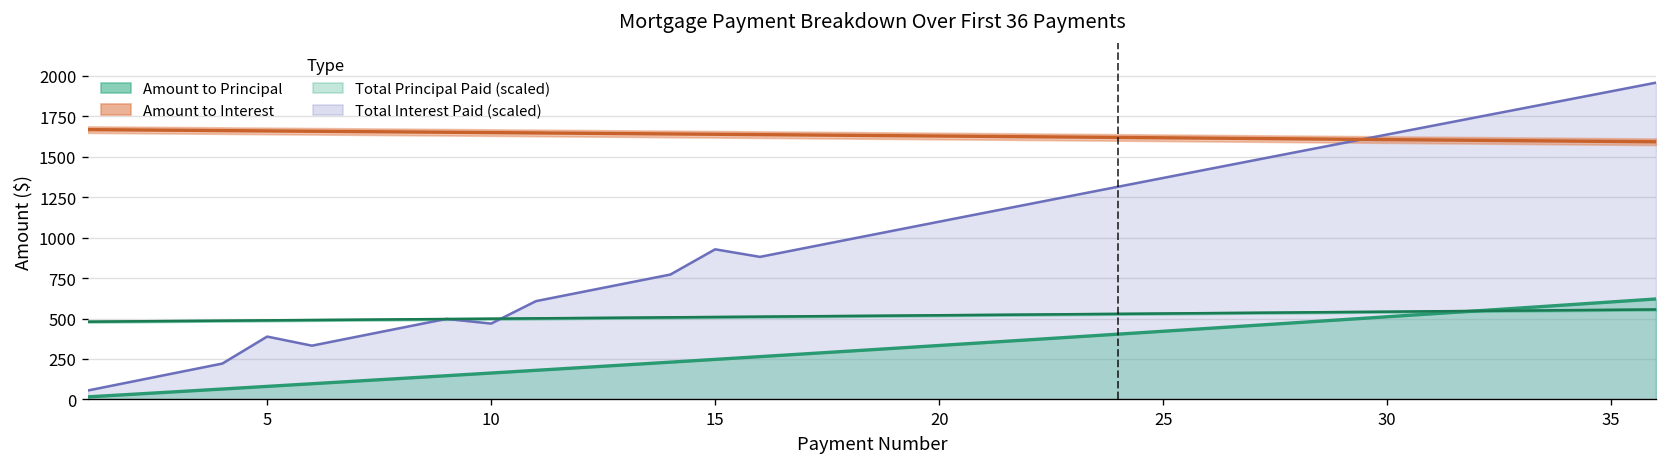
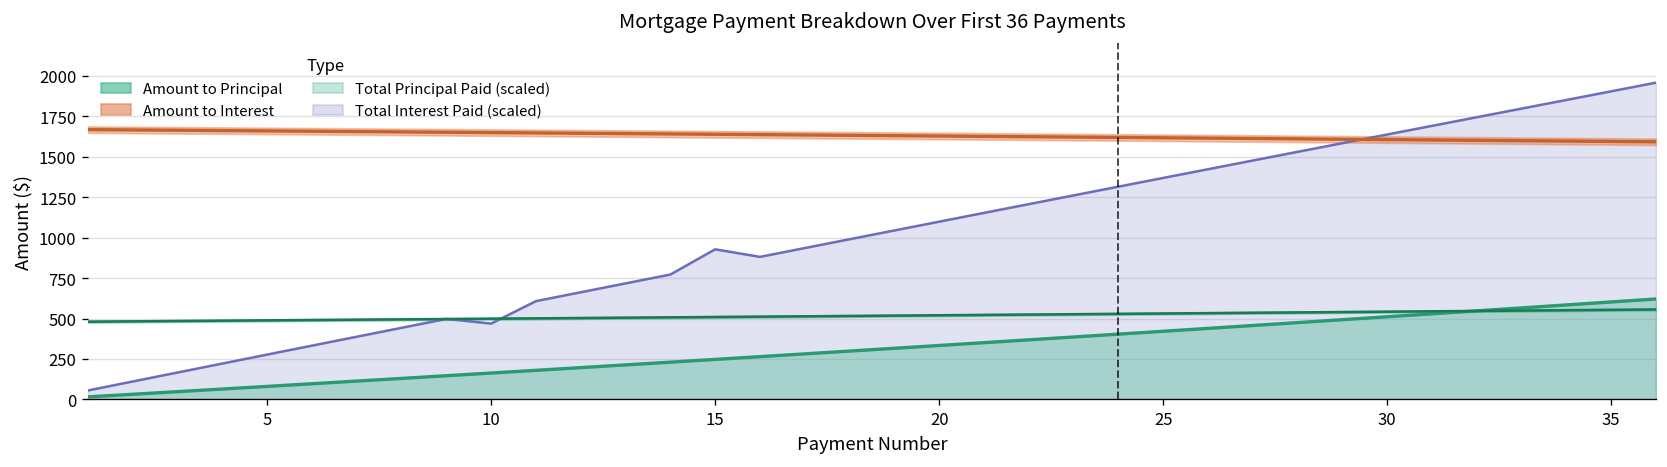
Total Interest Paid (scaled), 5: 390 -> 280
